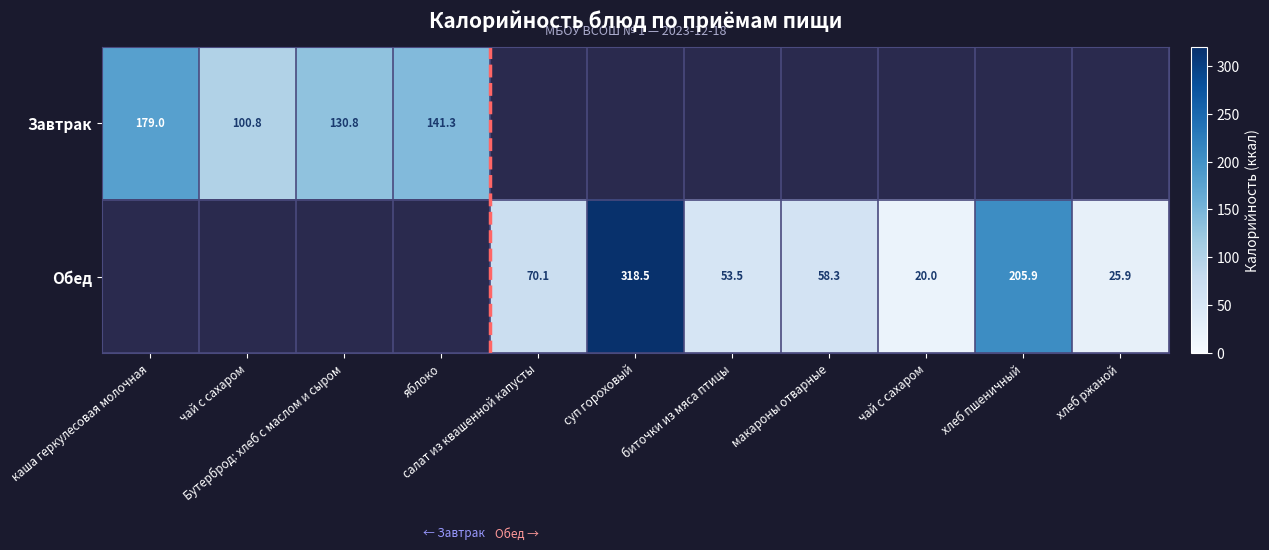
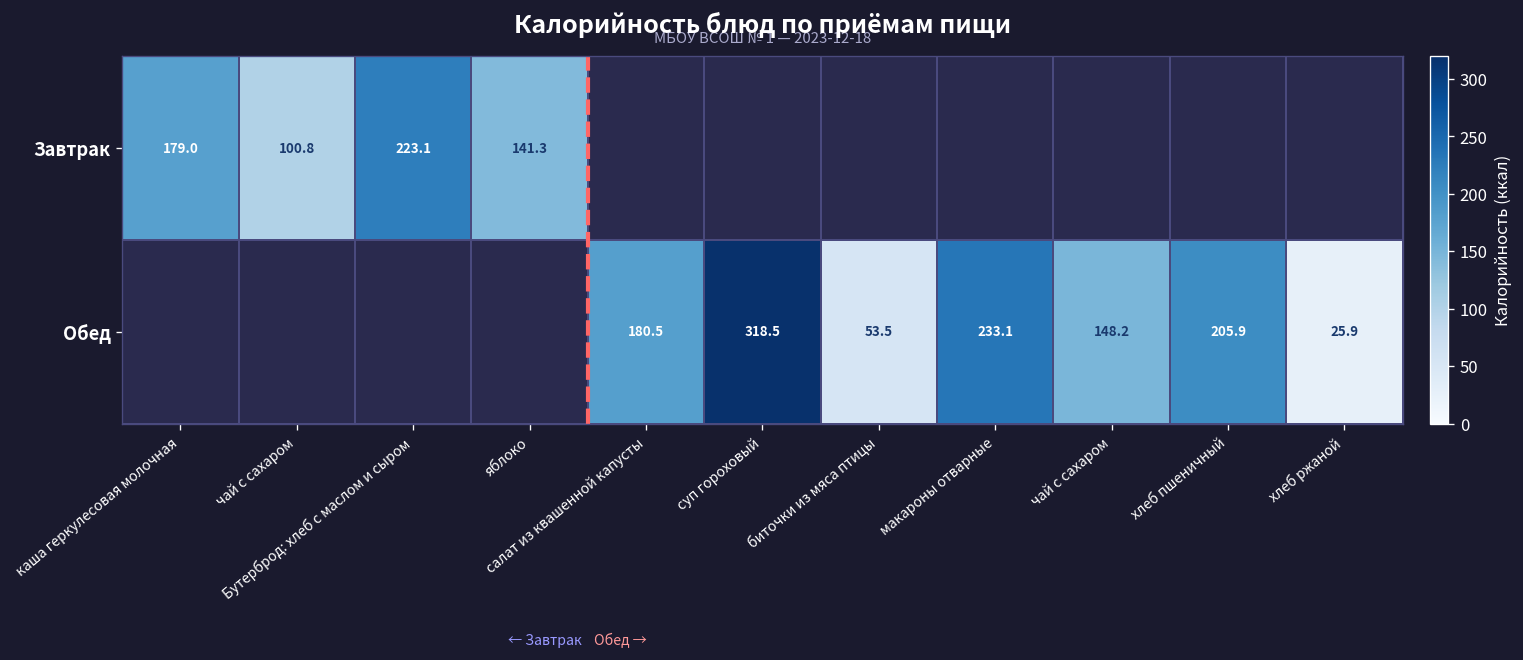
Завтрак, Бутерброд: хлеб с маслом и сыром: 130.8 -> 223.1
Обед, салат из квашенной капусты: 70.1 -> 180.5
Обед, макароны отварные: 58.3 -> 233.1
Обед, чай с сахаром: 20.0 -> 148.2
